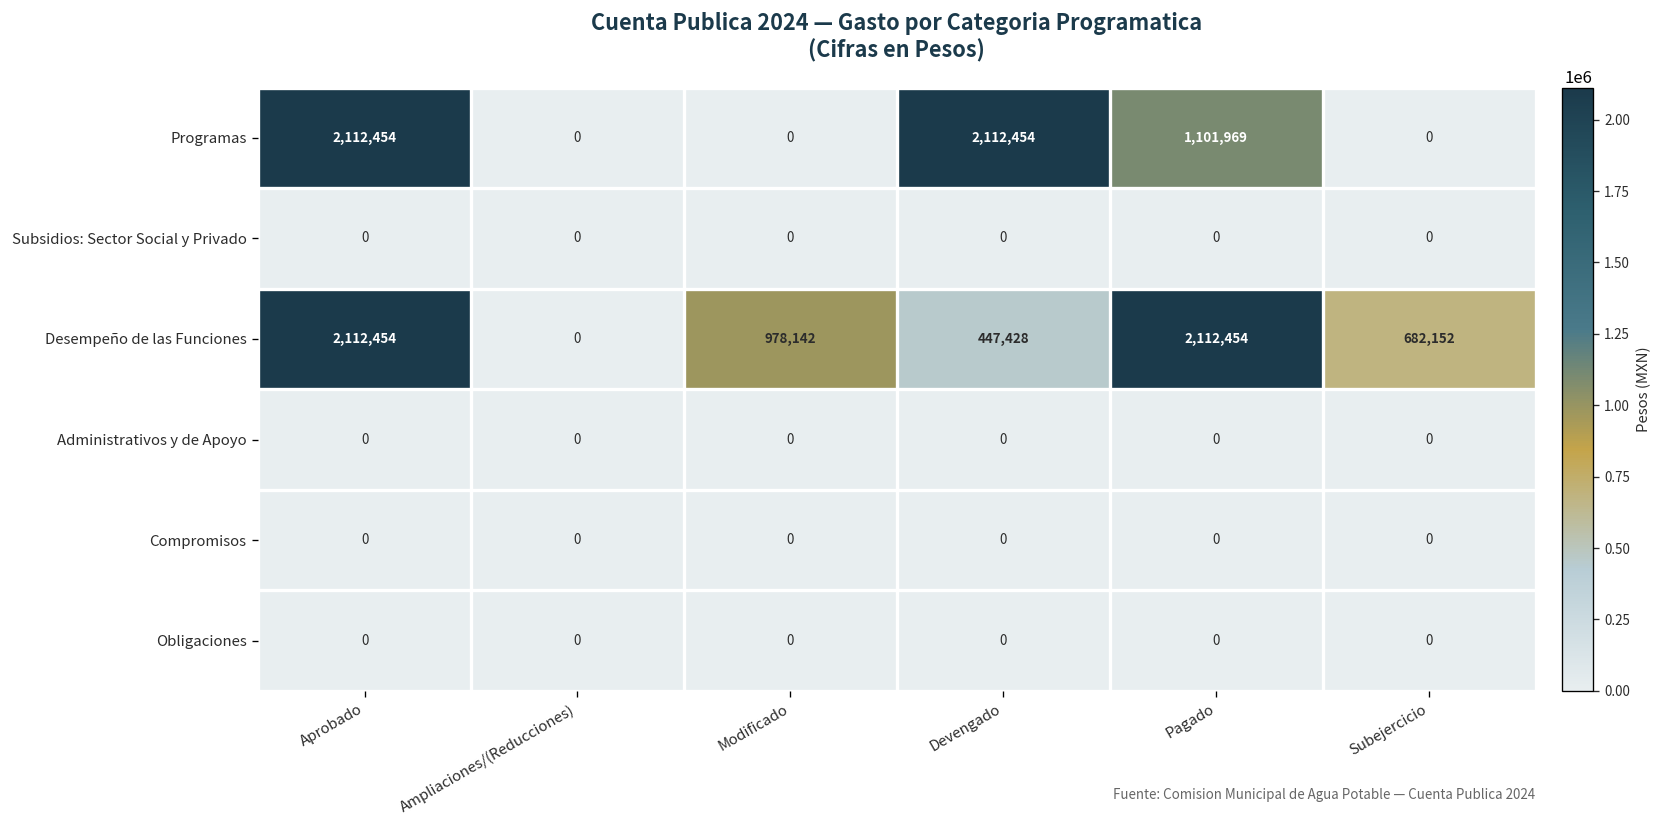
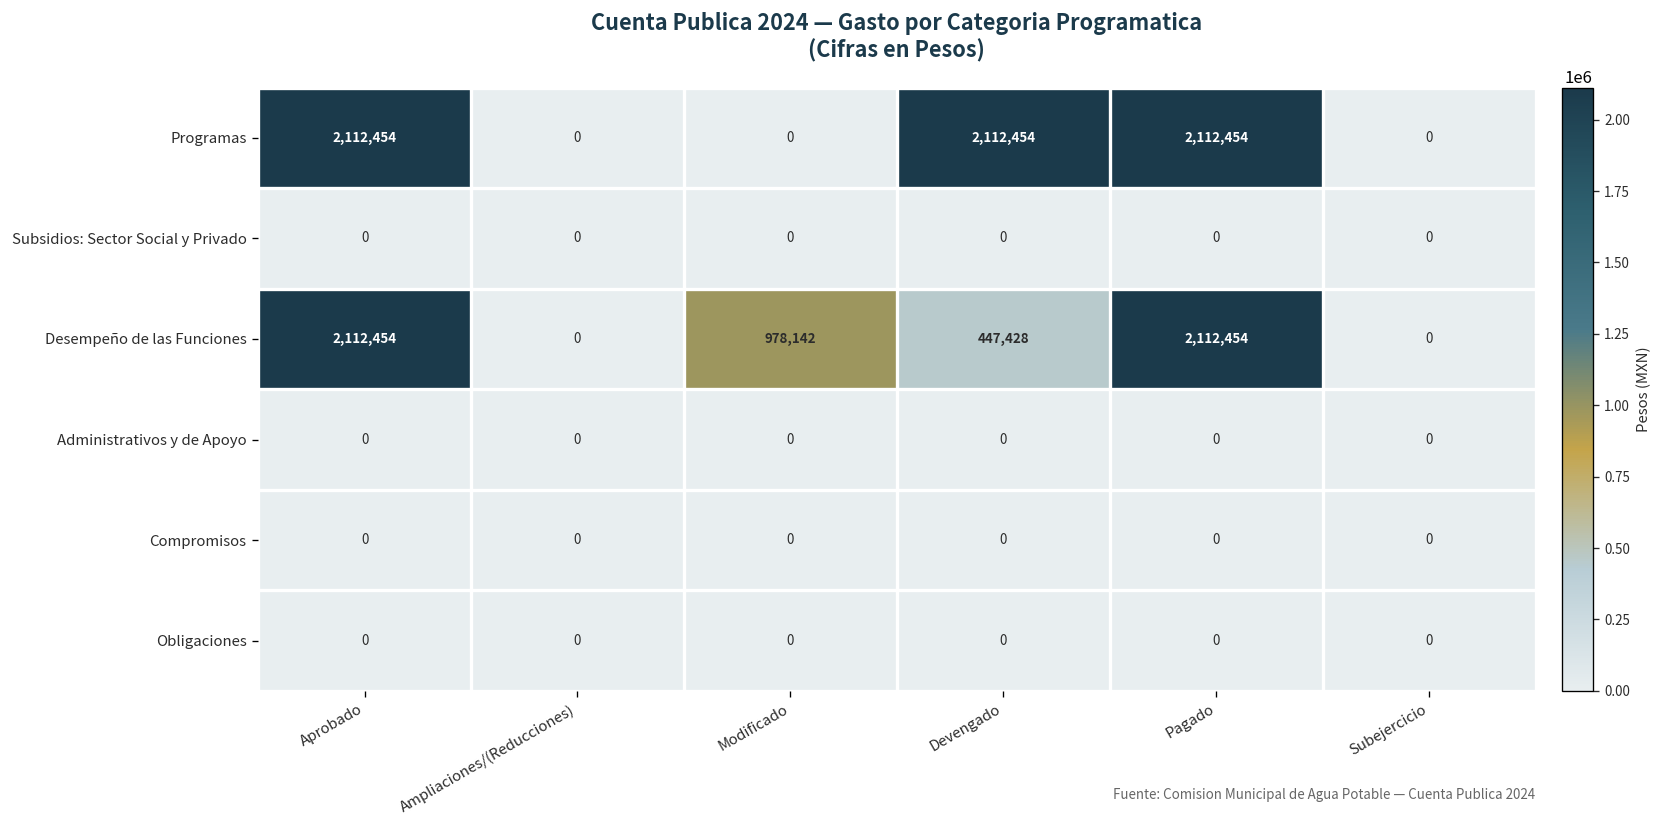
Programas, Pagado: 1,101,969 -> 2,112,454
Desempeño de las Funciones, Subejercicio: 682,152 -> 0
